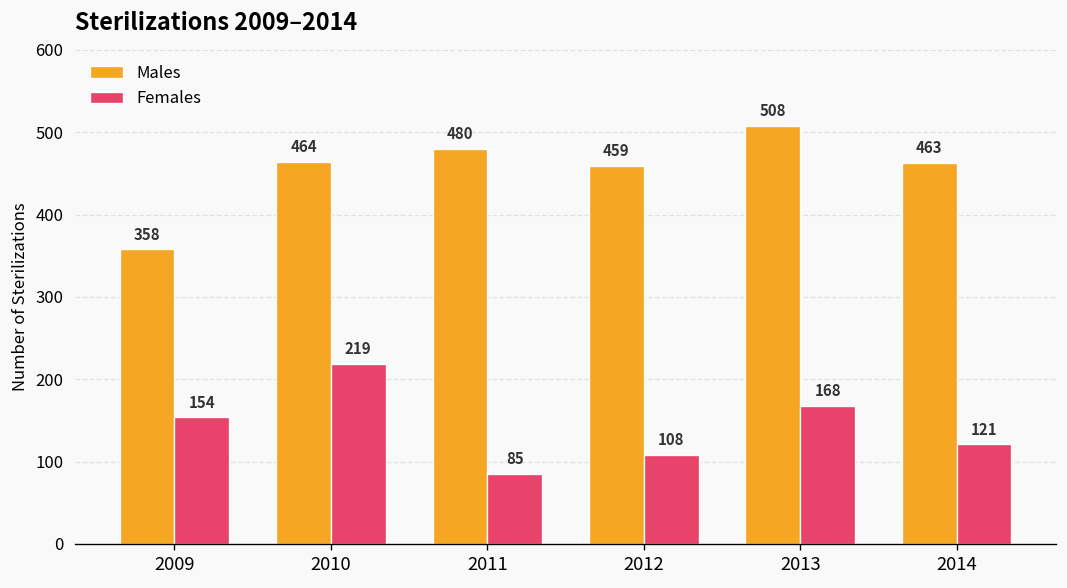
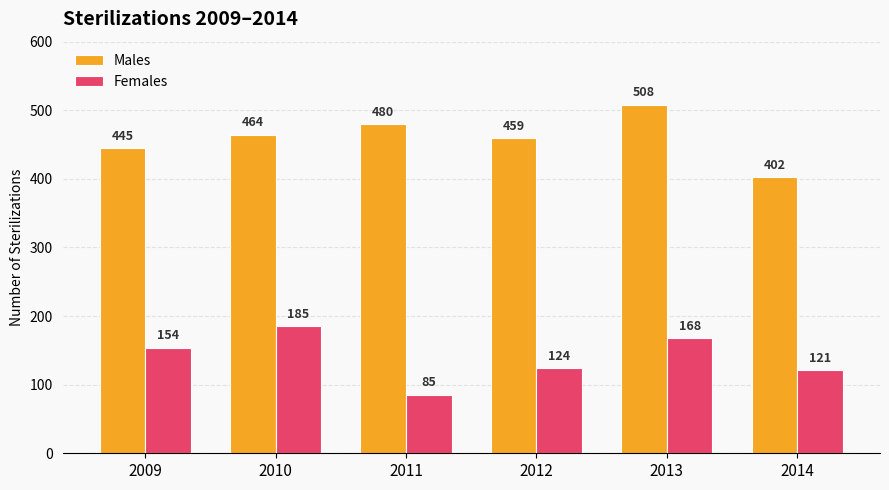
Males, 2009: 358 -> 445
Females, 2010: 219 -> 185
Females, 2012: 108 -> 124
Males, 2014: 463 -> 402
